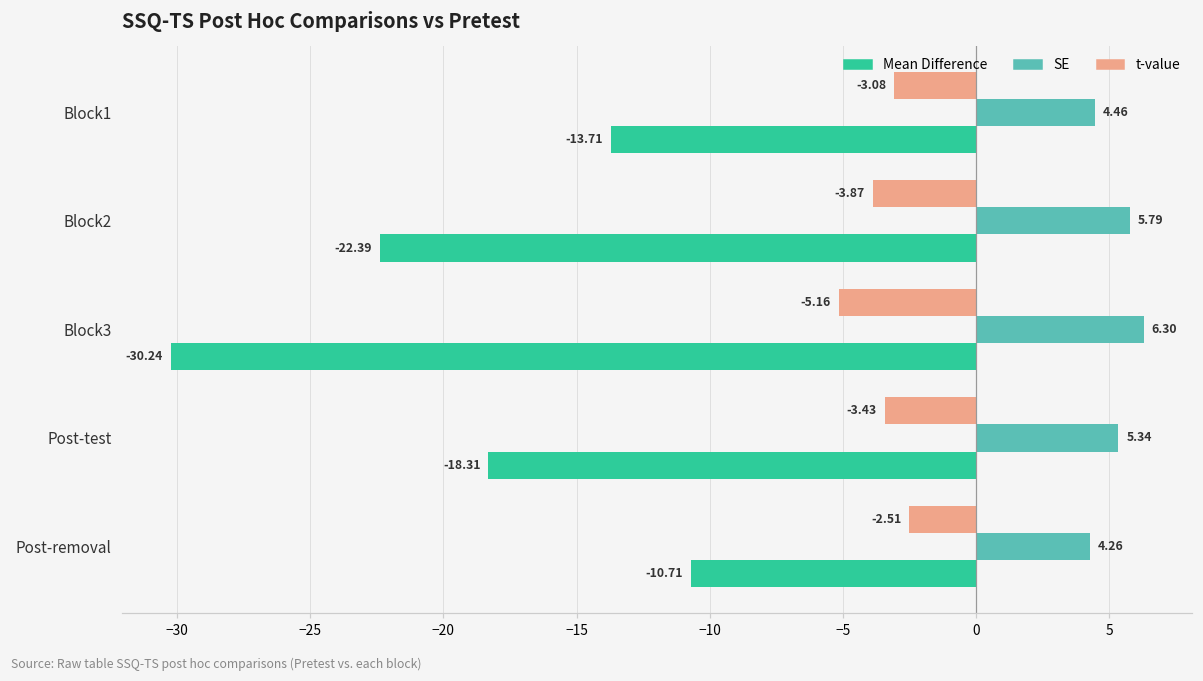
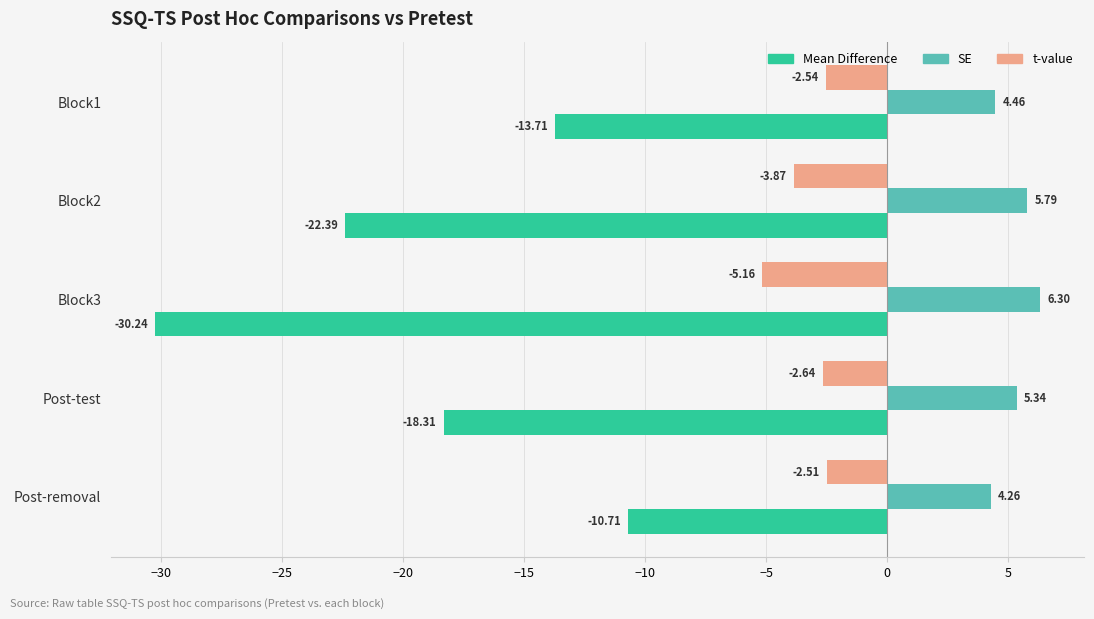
t-value, Block1: -3.08 -> -2.54
t-value, Post-test: -3.43 -> -2.64
